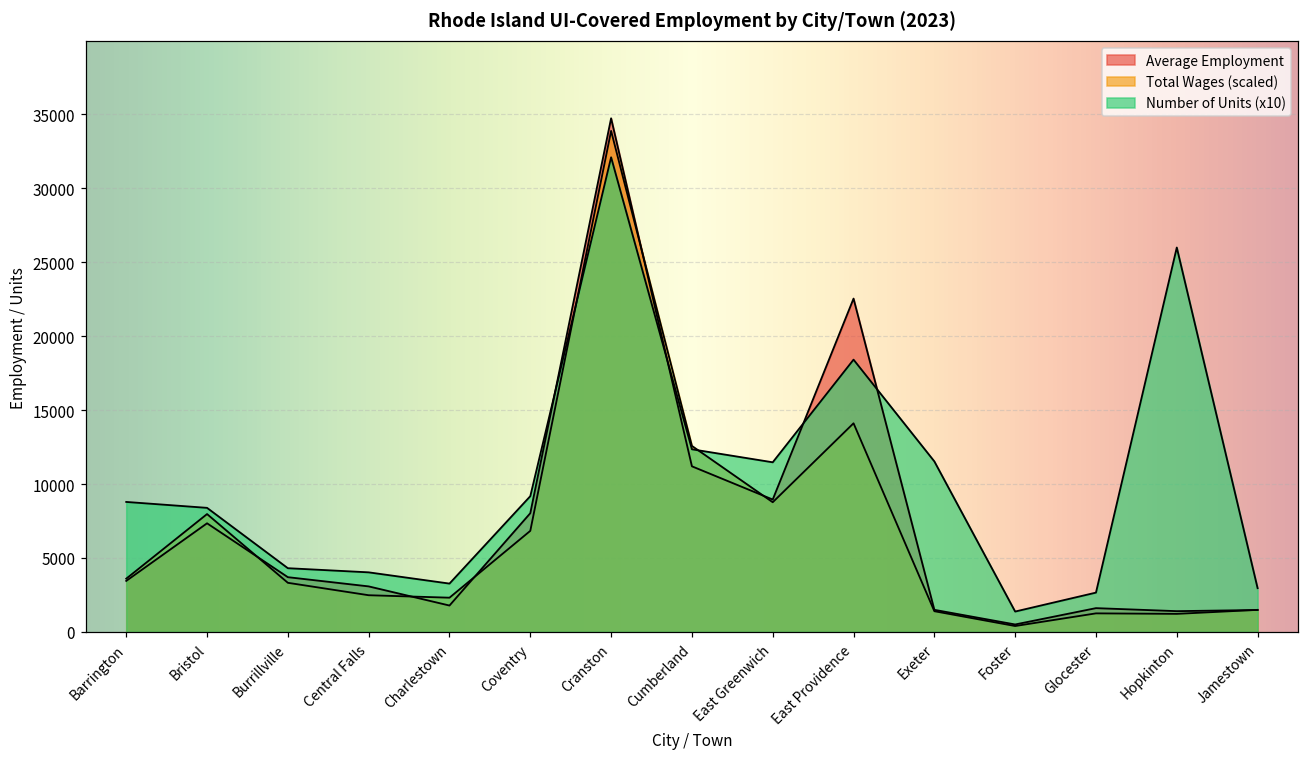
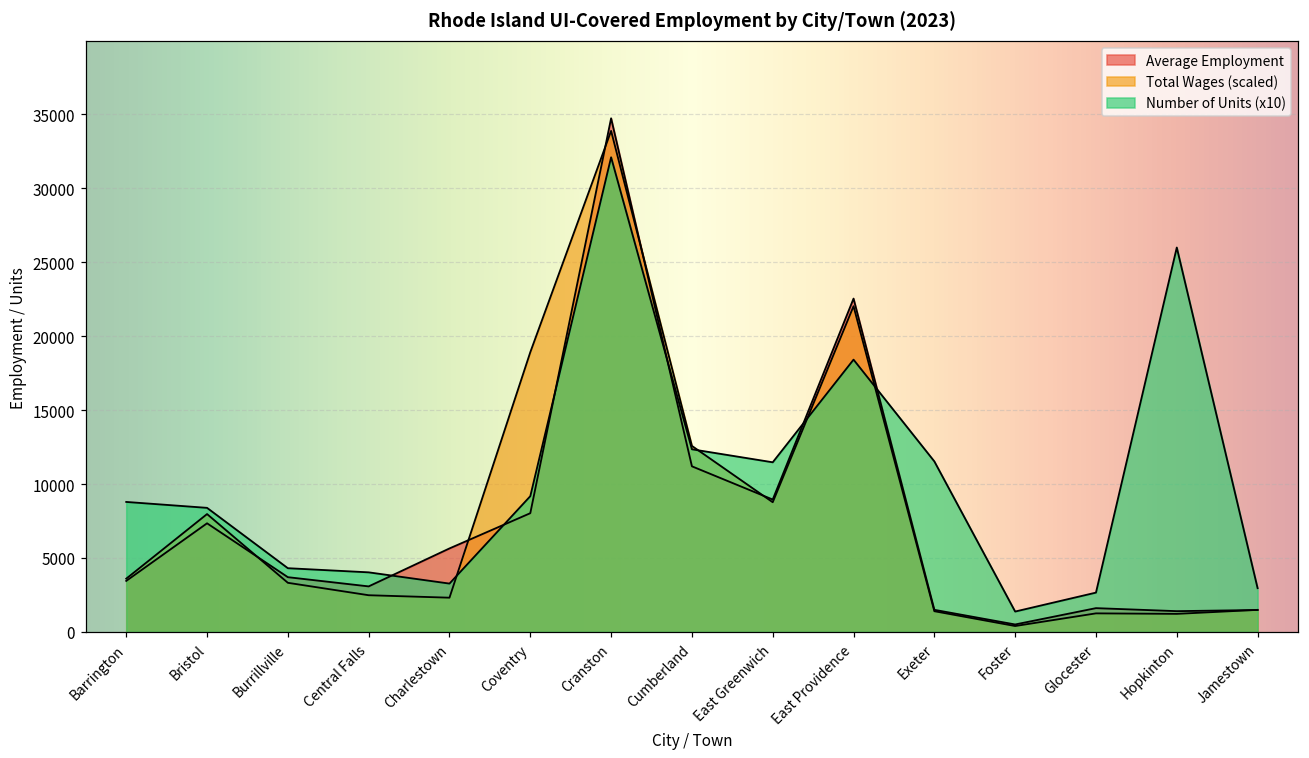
Average Employment, Charlestown: 1800 -> 5600
Total Wages (scaled), Coventry: 6800 -> 18900
Total Wages (scaled), East Providence: 14100 -> 22000
